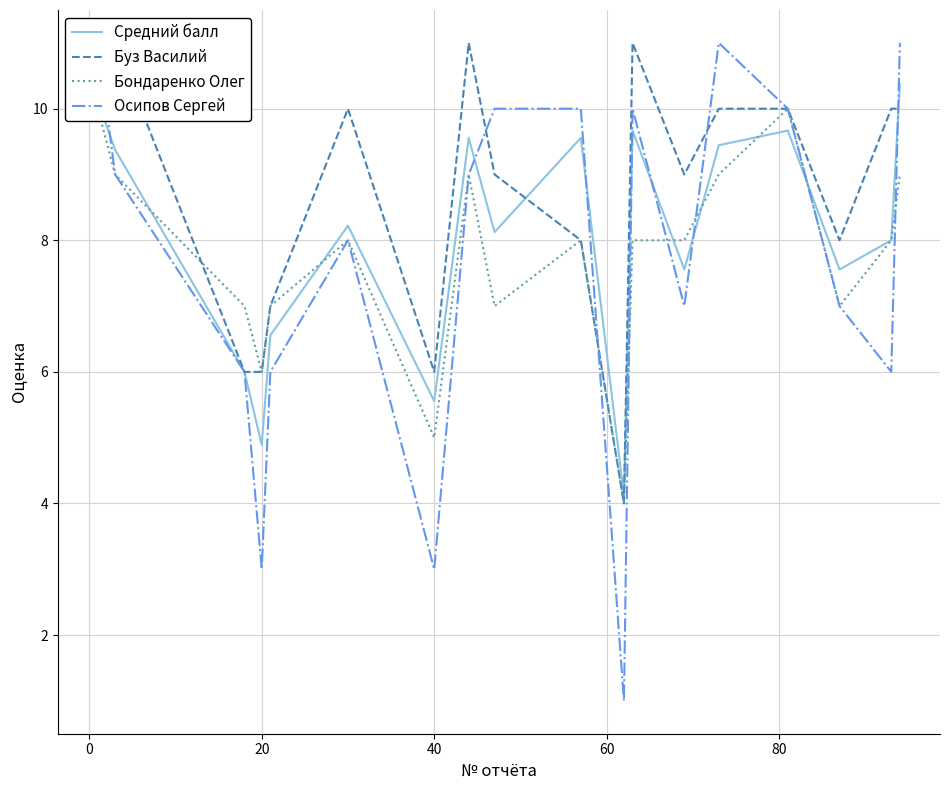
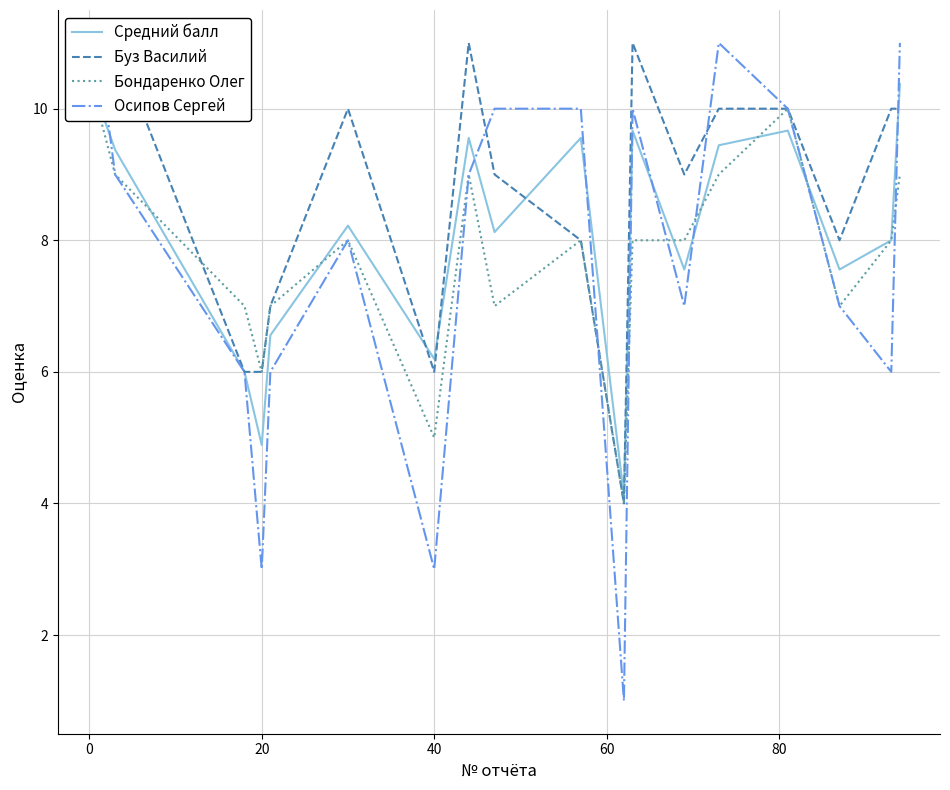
Средний балл, 40: 5.6 -> 6.2
